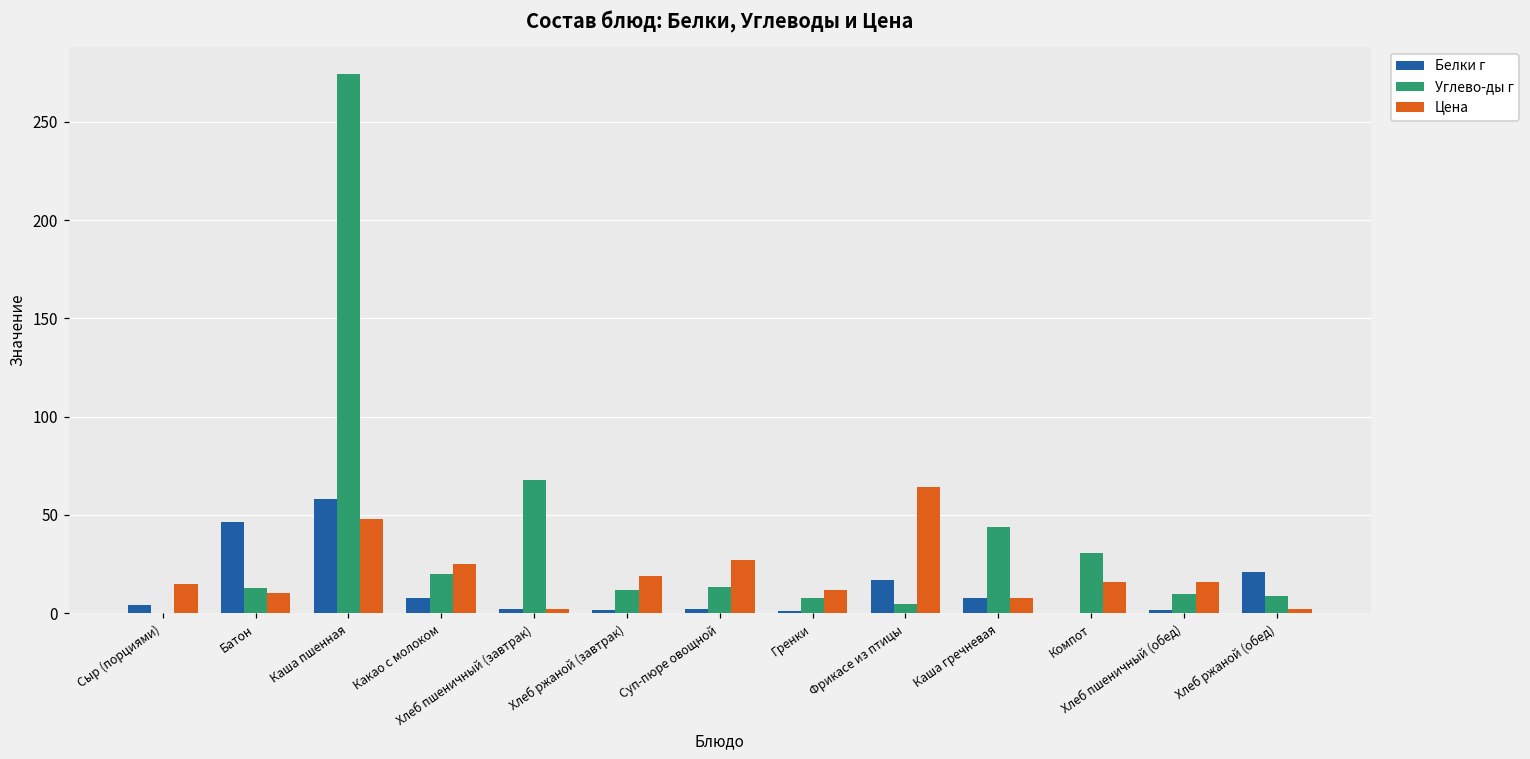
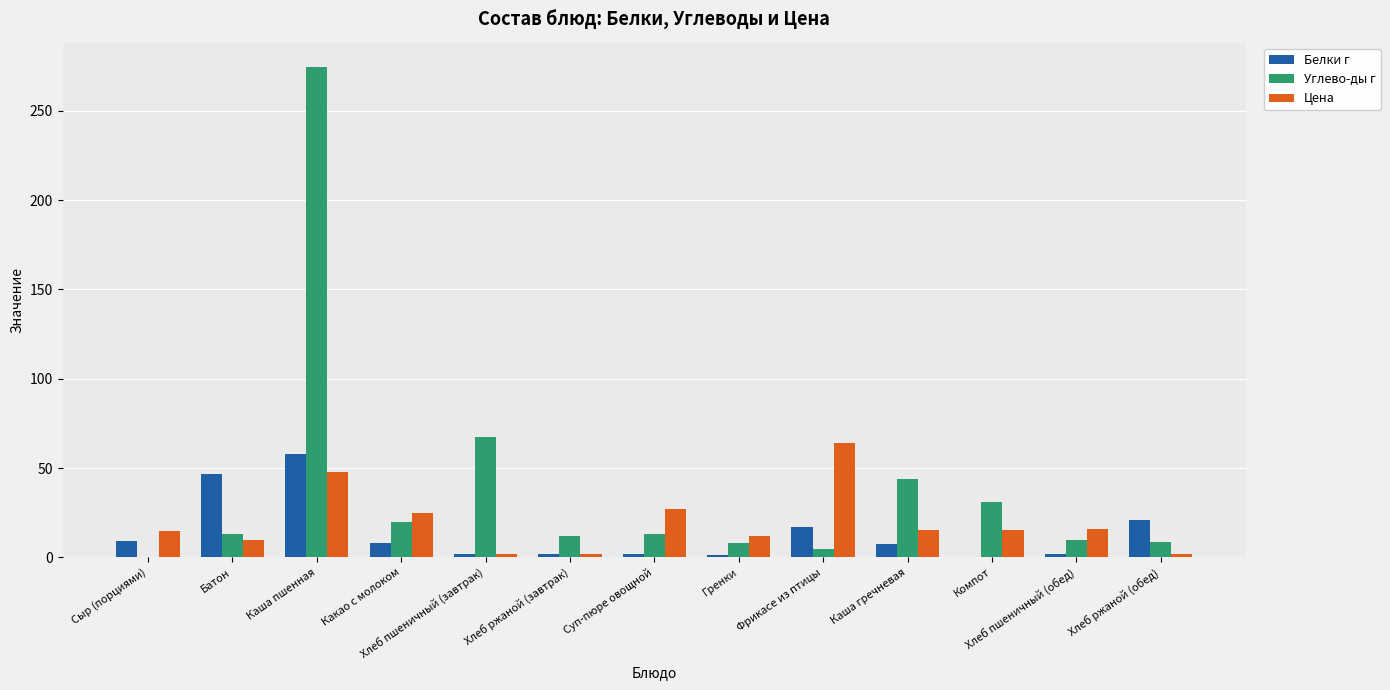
Белки г, Сыр (порциями): 4 -> 9
Цена, Хлеб ржаной (завтрак): 19 -> 2
Цена, Каша гречневая: 8 -> 15
